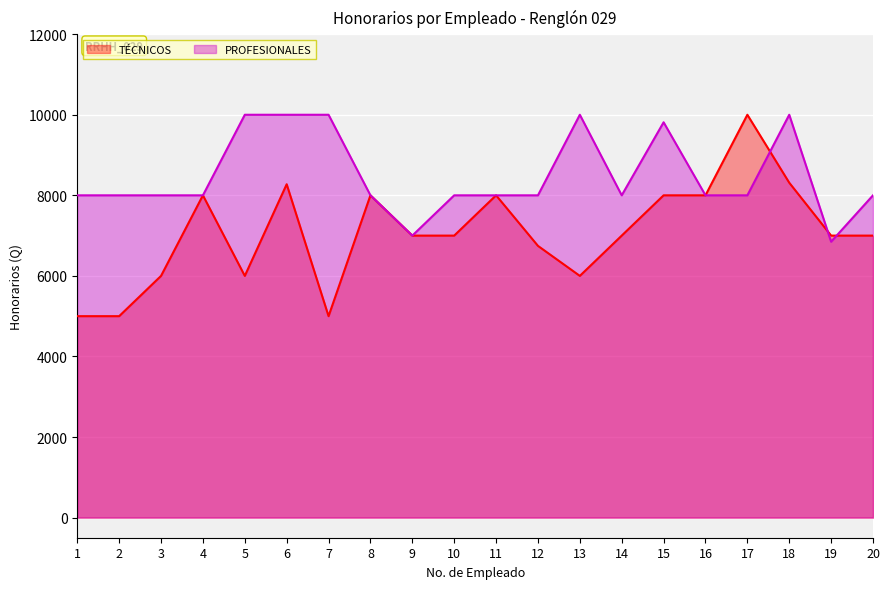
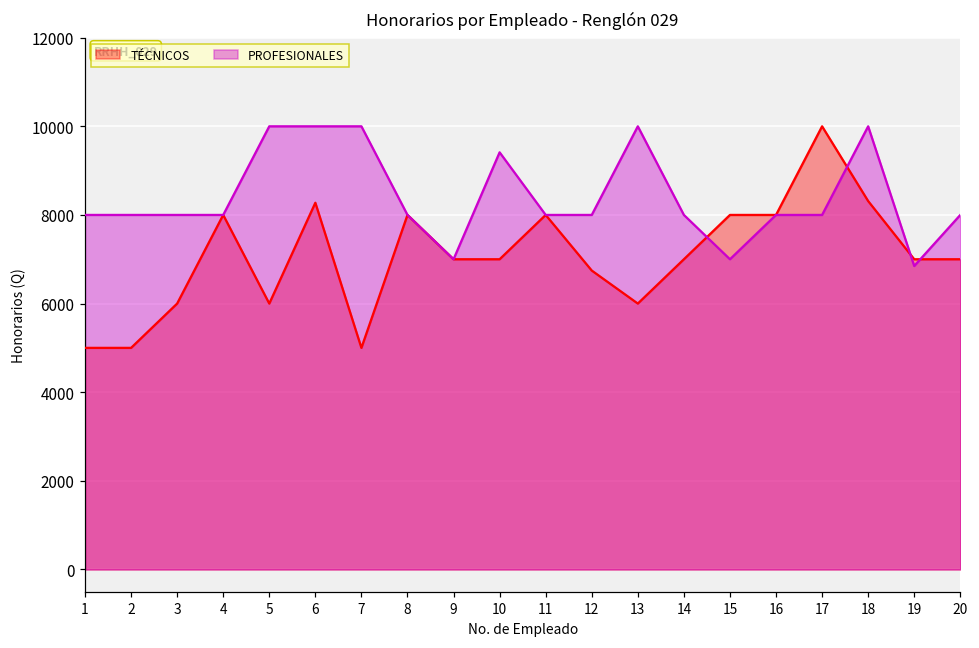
PROFESIONALES, 10: 8000 -> 9400
PROFESIONALES, 15: 9800 -> 7000
